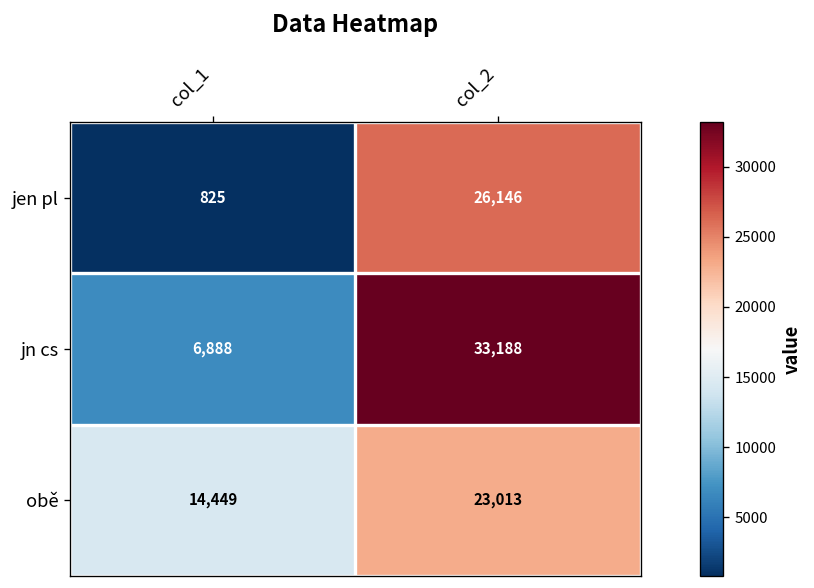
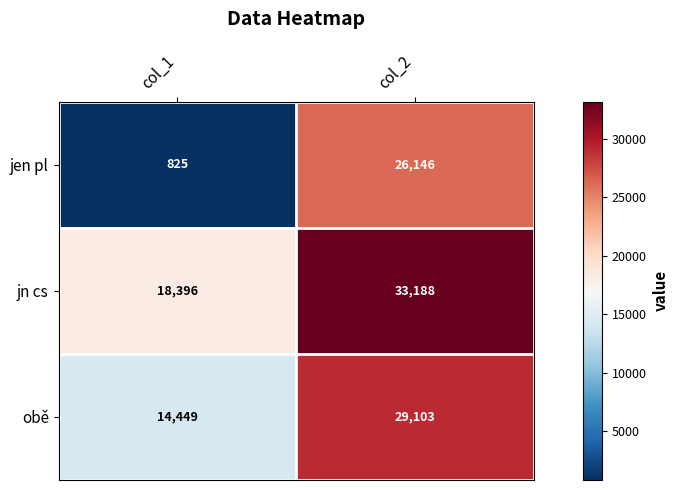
jn cs, col_1: 6,888 -> 18,396
obě, col_2: 23,013 -> 29,103
